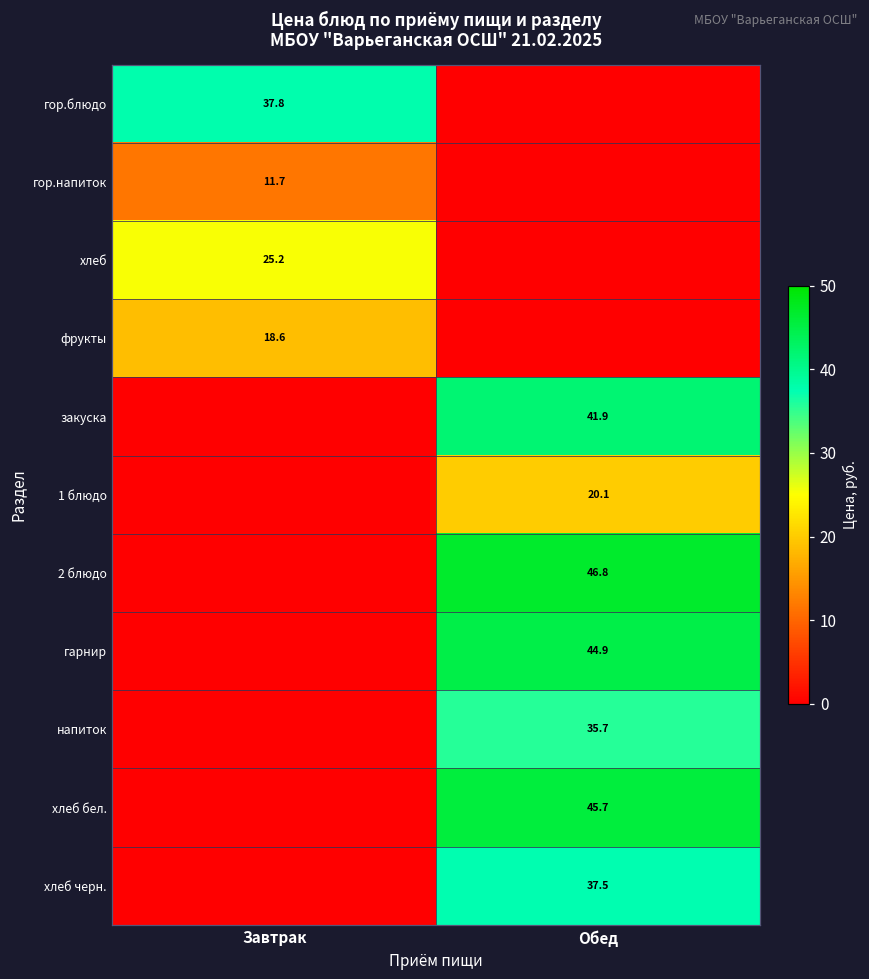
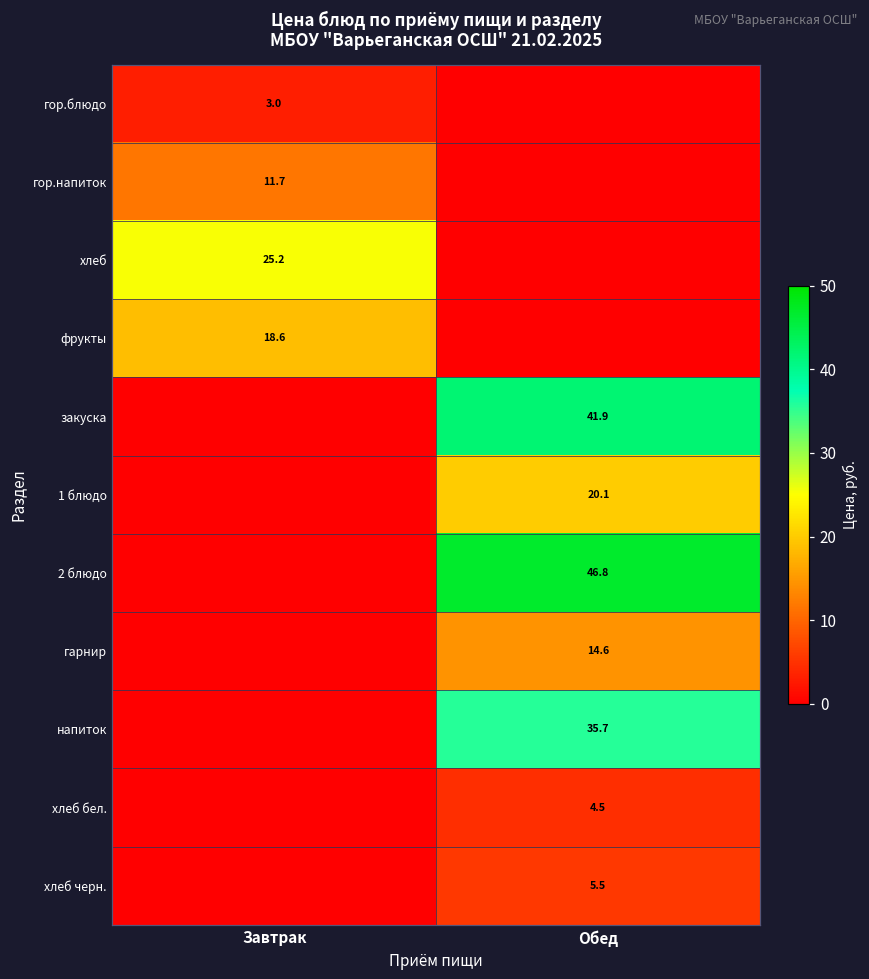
гор.блюдо, Завтрак: 37.8 -> 3.0
гарнир, Обед: 44.9 -> 14.6
хлеб бел., Обед: 45.7 -> 4.5
хлеб черн., Обед: 37.5 -> 5.5
